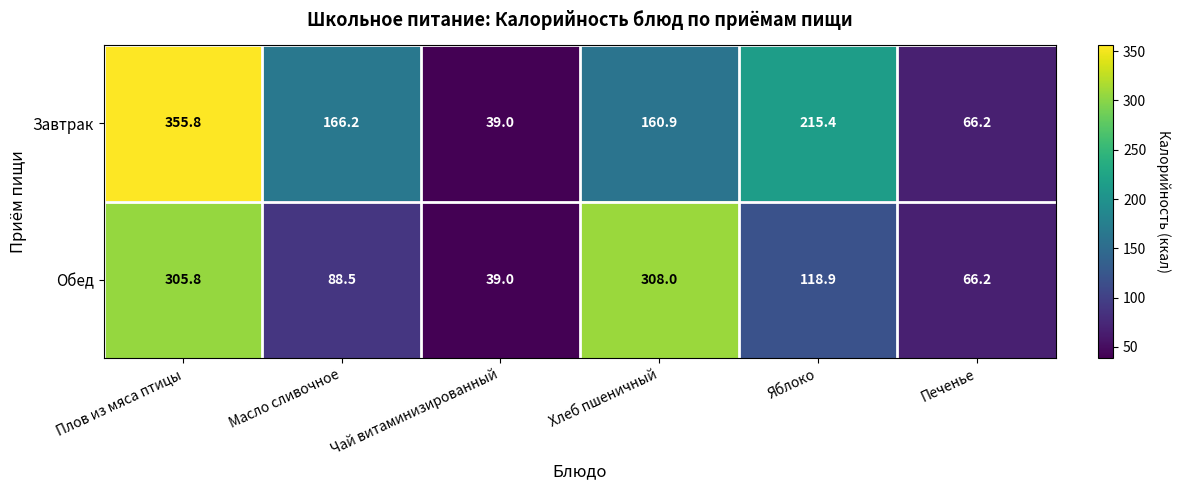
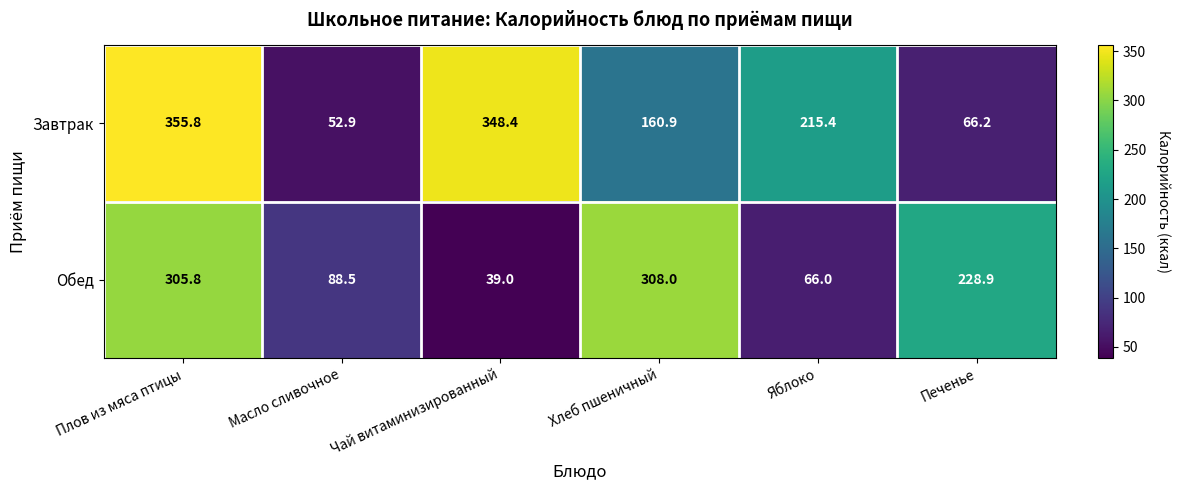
Завтрак, Масло сливочное: 166.2 -> 52.9
Завтрак, Чай витаминизированный: 39.0 -> 348.4
Обед, Яблоко: 118.9 -> 66.0
Обед, Печенье: 66.2 -> 228.9
